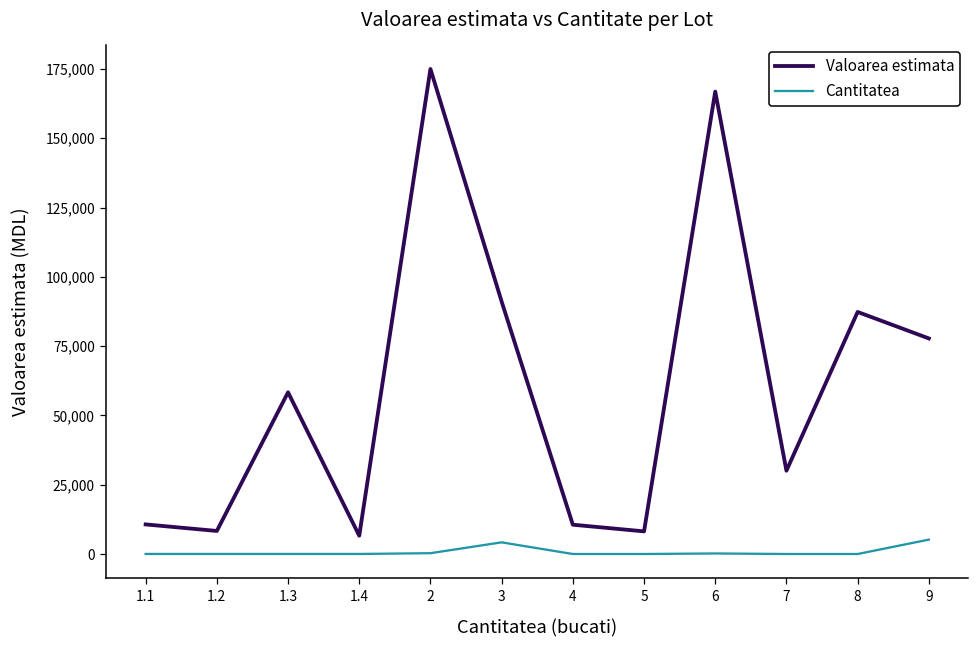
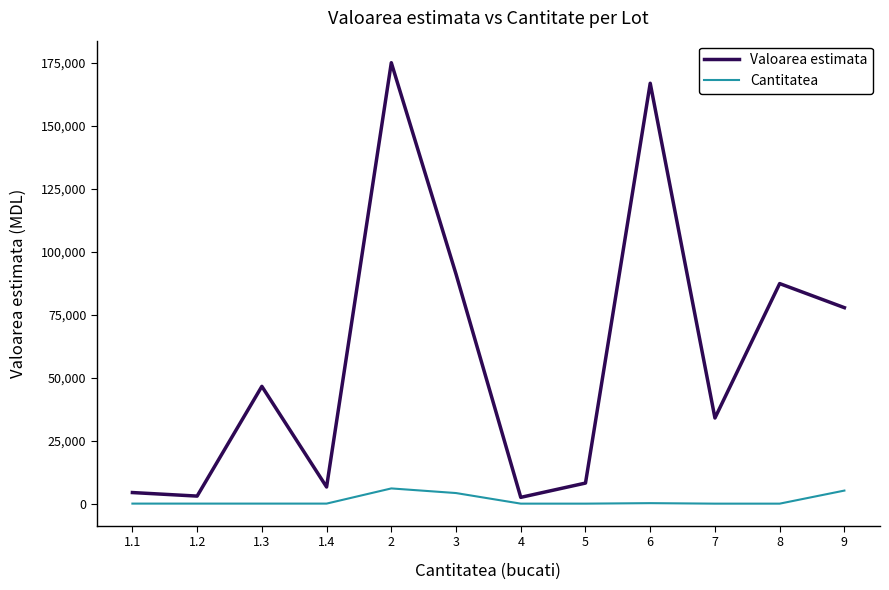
Valoarea estimata, 1.1: 11,000 -> 4,000
Valoarea estimata, 1.2: 8,000 -> 3,000
Valoarea estimata, 1.3: 58,000 -> 47,000
Cantitatea, 2: 0 -> 6,000
Valoarea estimata, 4: 11,000 -> 3,000
Valoarea estimata, 7: 30,000 -> 34,000
